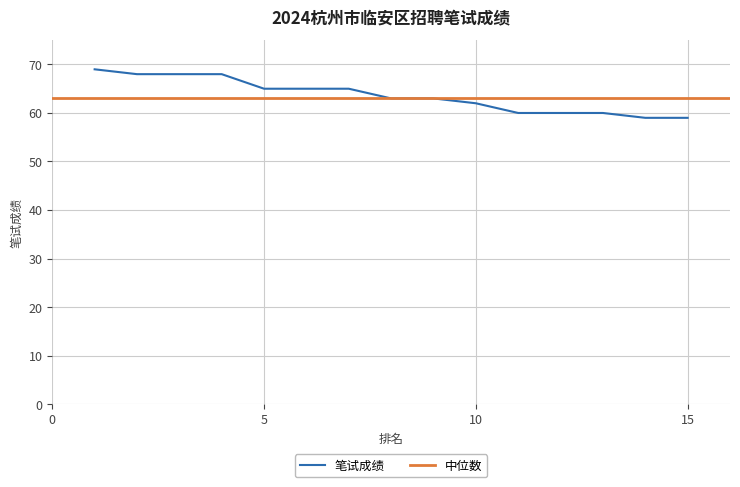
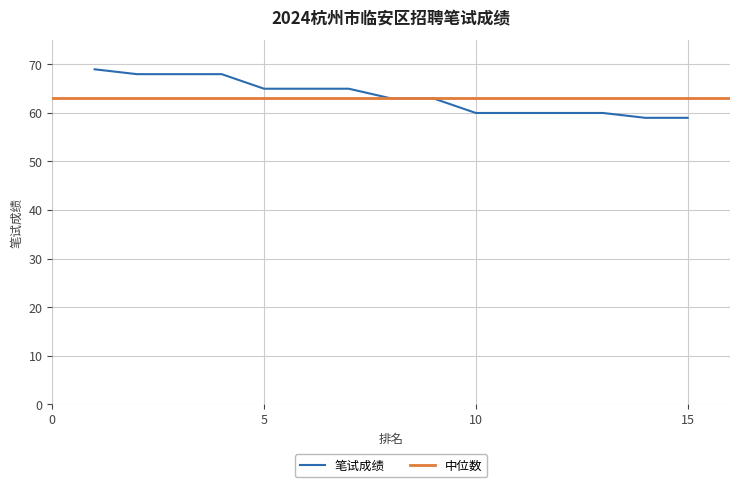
10: 62 -> 60
